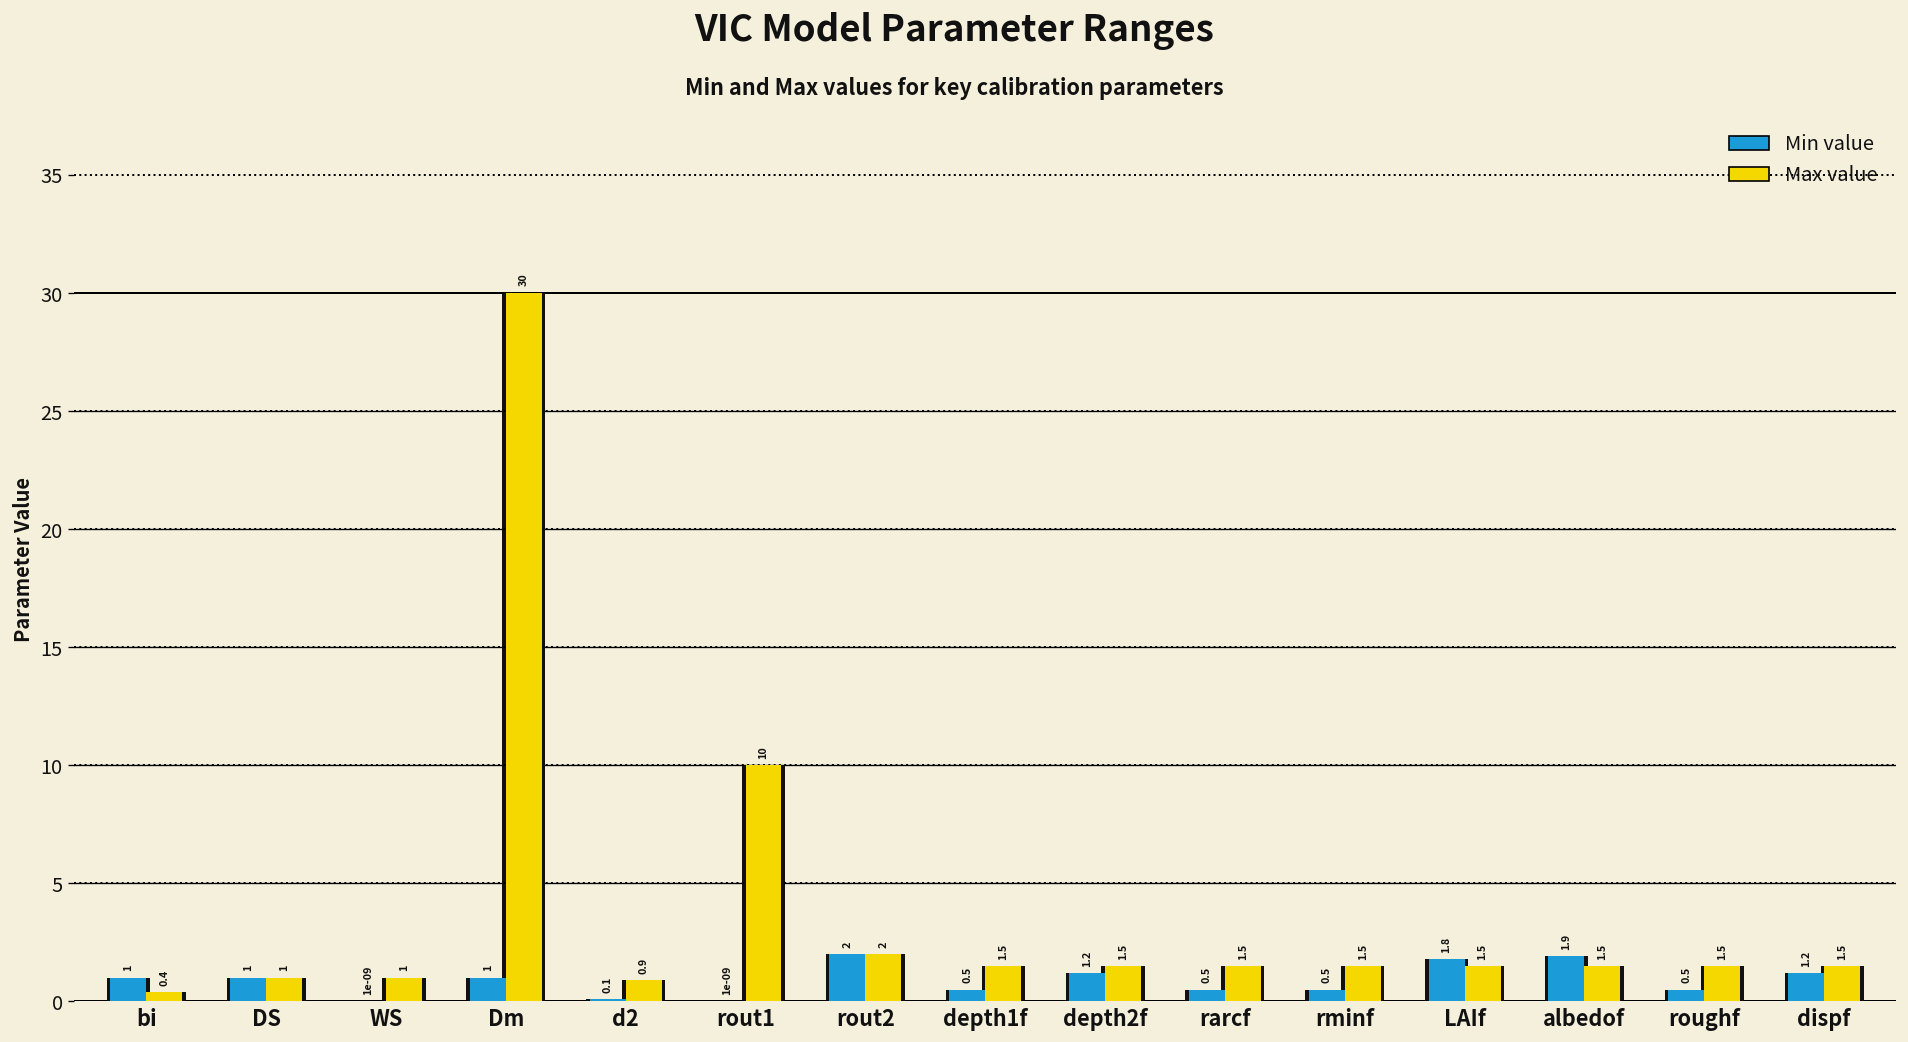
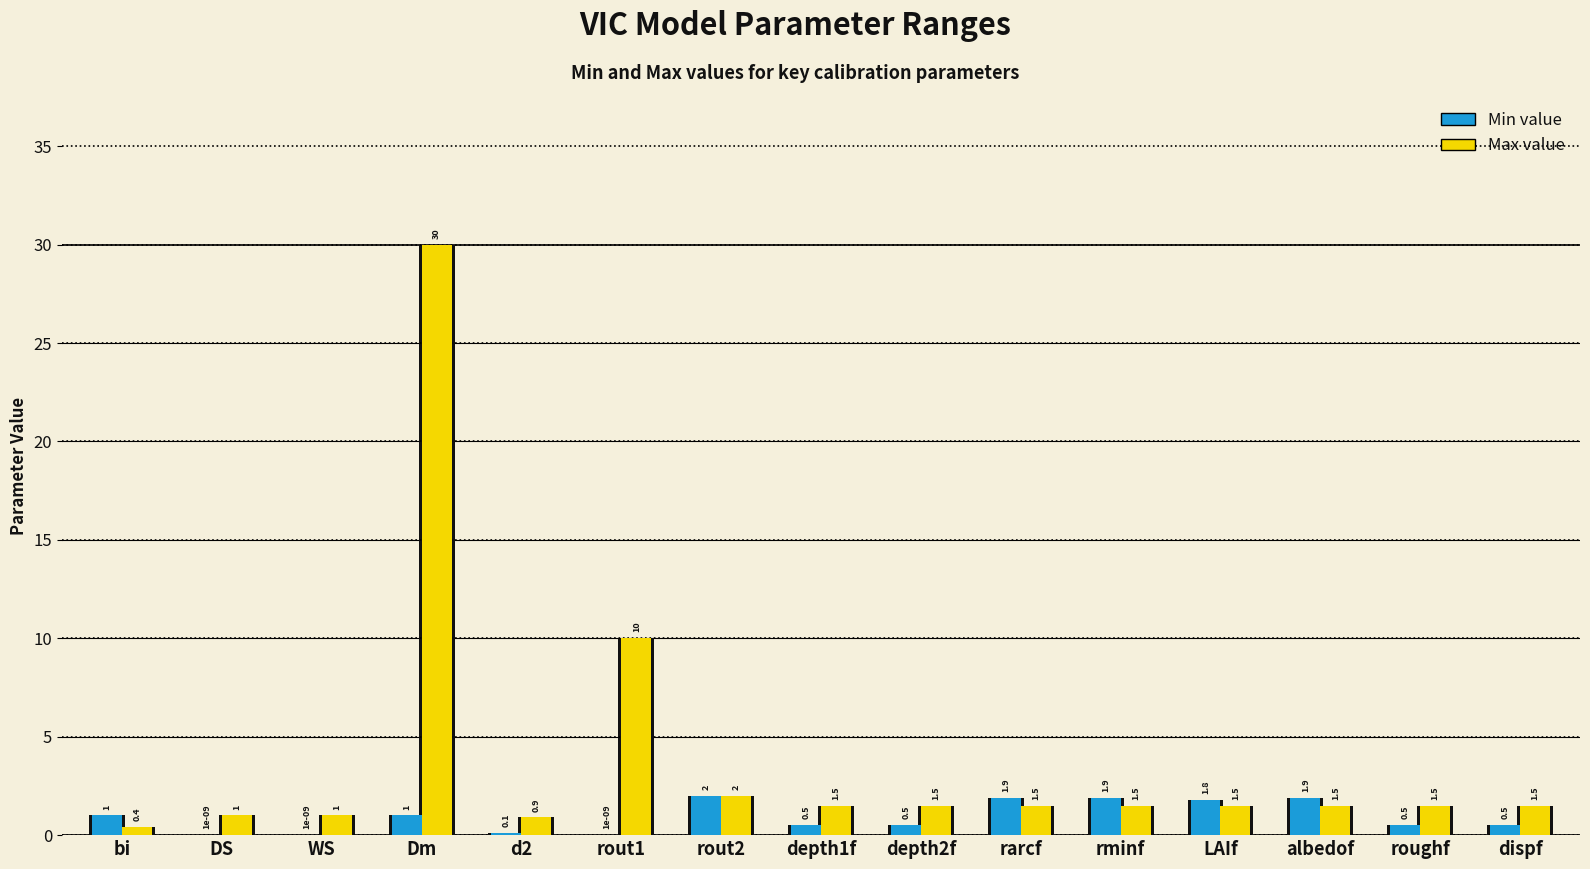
Min value, DS: 1 -> 1e-09
Min value, depth2f: 1.2 -> 0.5
Min value, rarcf: 0.5 -> 1.9
Min value, rminf: 0.5 -> 1.9
Min value, dispf: 1.2 -> 0.5
